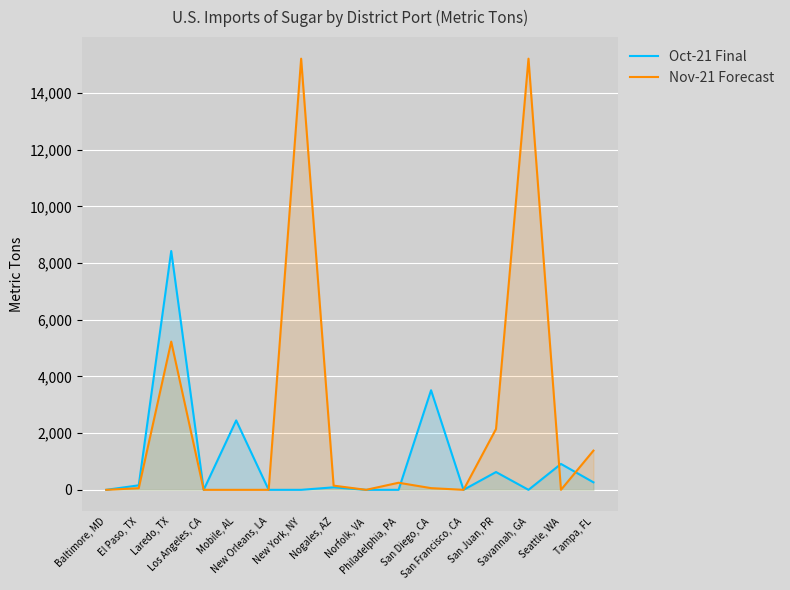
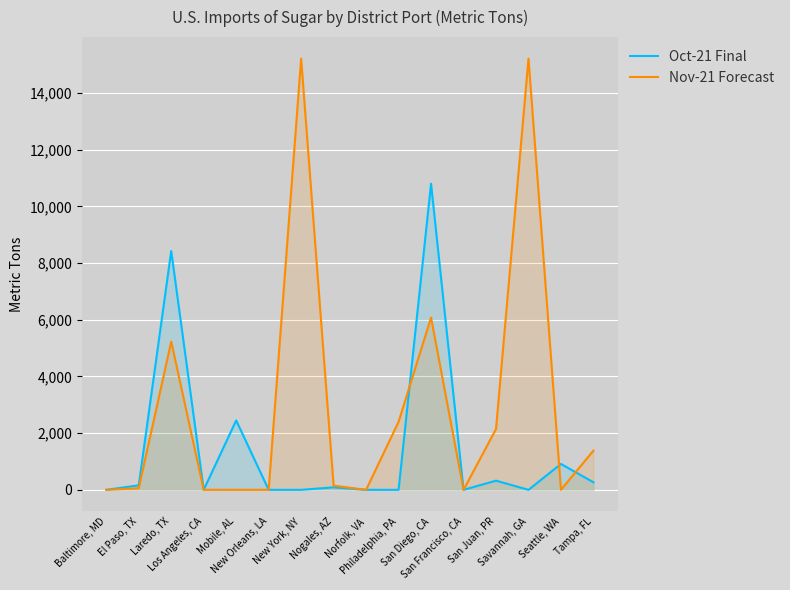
Nov-21 Forecast, Philadelphia, PA: 300 -> 2,400
Oct-21 Final, San Diego, CA: 3,500 -> 10,800
Nov-21 Forecast, San Diego, CA: 100 -> 6,100
Oct-21 Final, San Juan, PR: 600 -> 300
